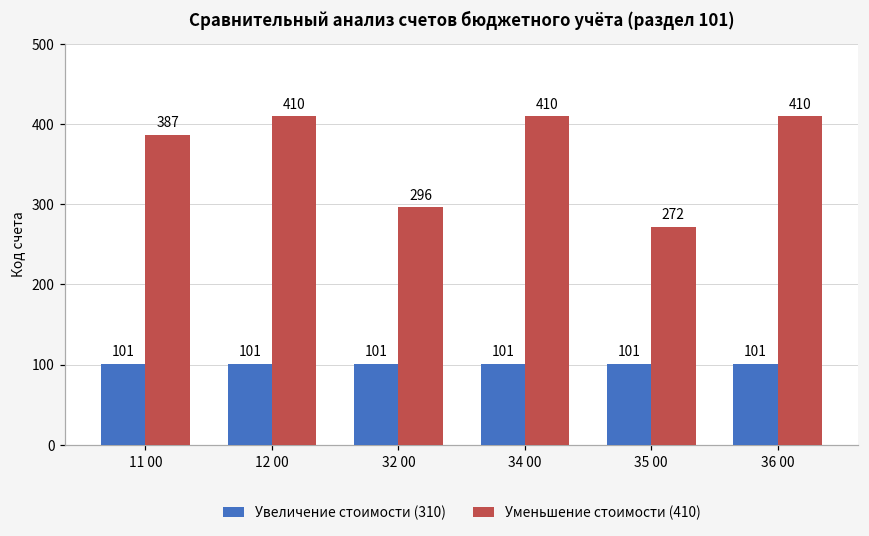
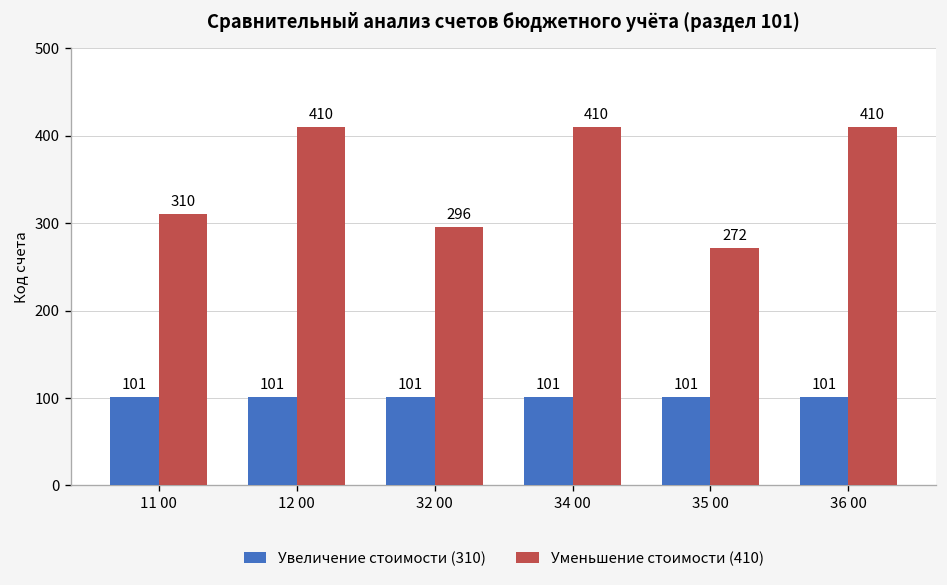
Уменьшение стоимости (410), 11 00: 387 -> 310
